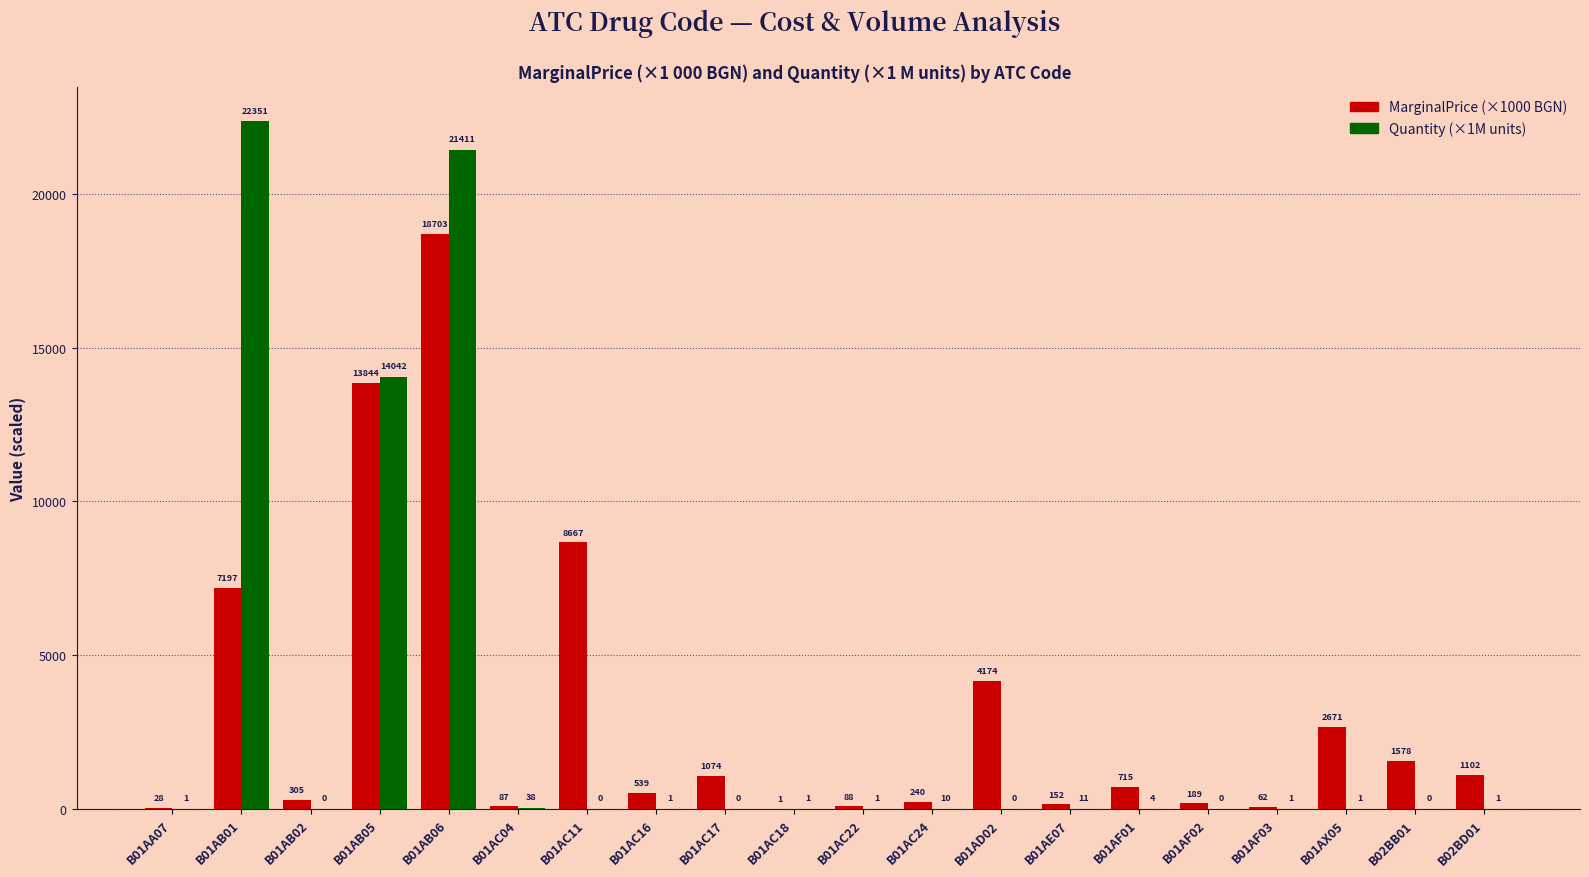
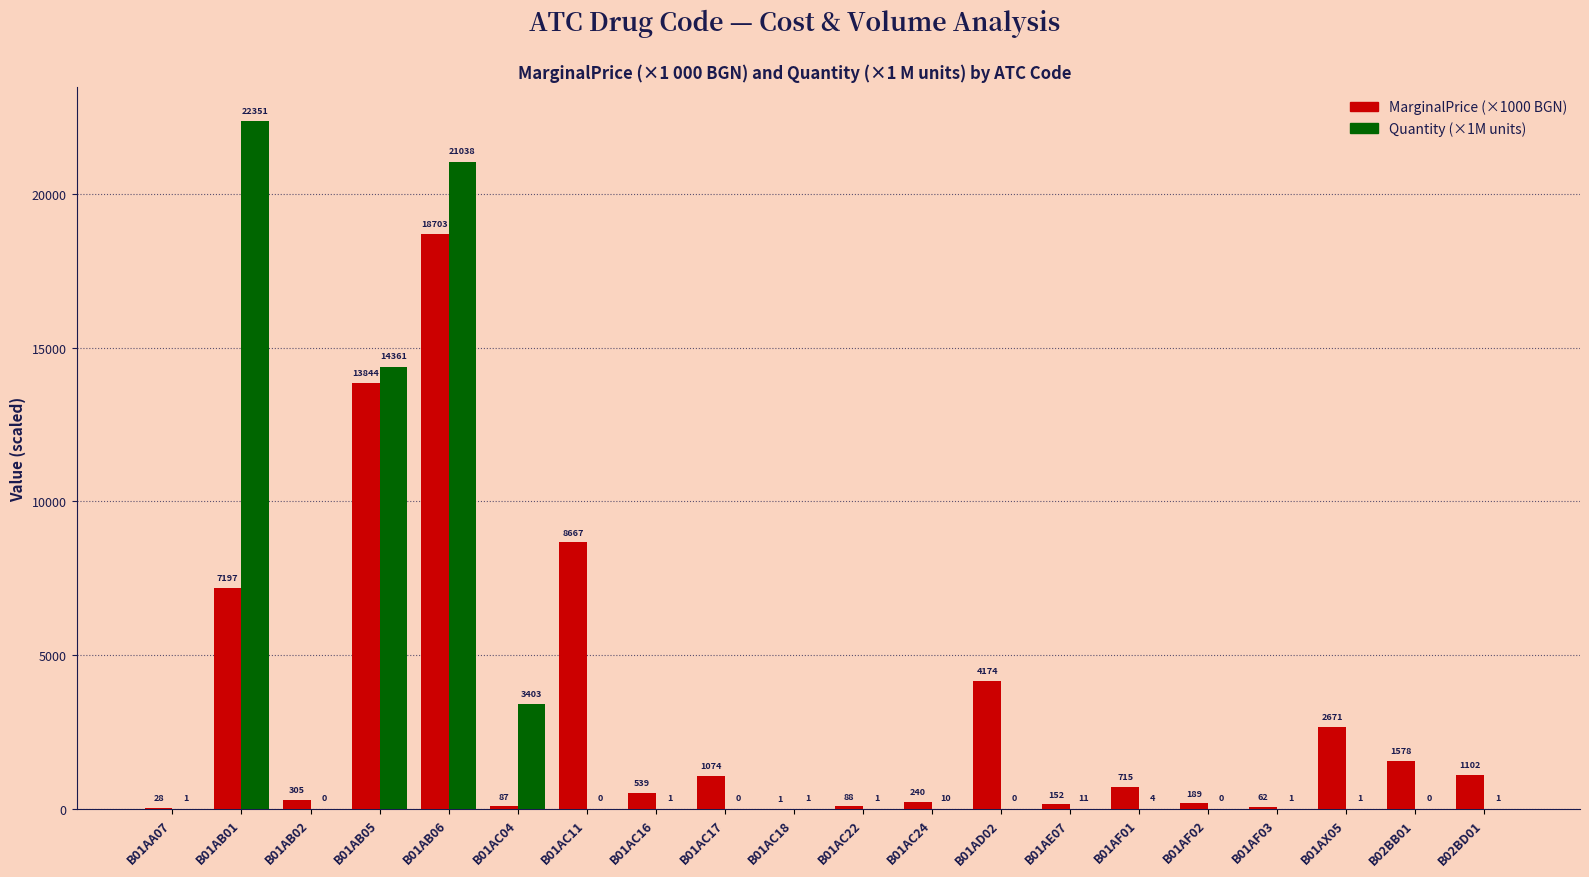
Quantity (×1M units), B01AB05: 14042 -> 14361
Quantity (×1M units), B01AB06: 21411 -> 21038
Quantity (×1M units), B01AC04: 38 -> 3403
